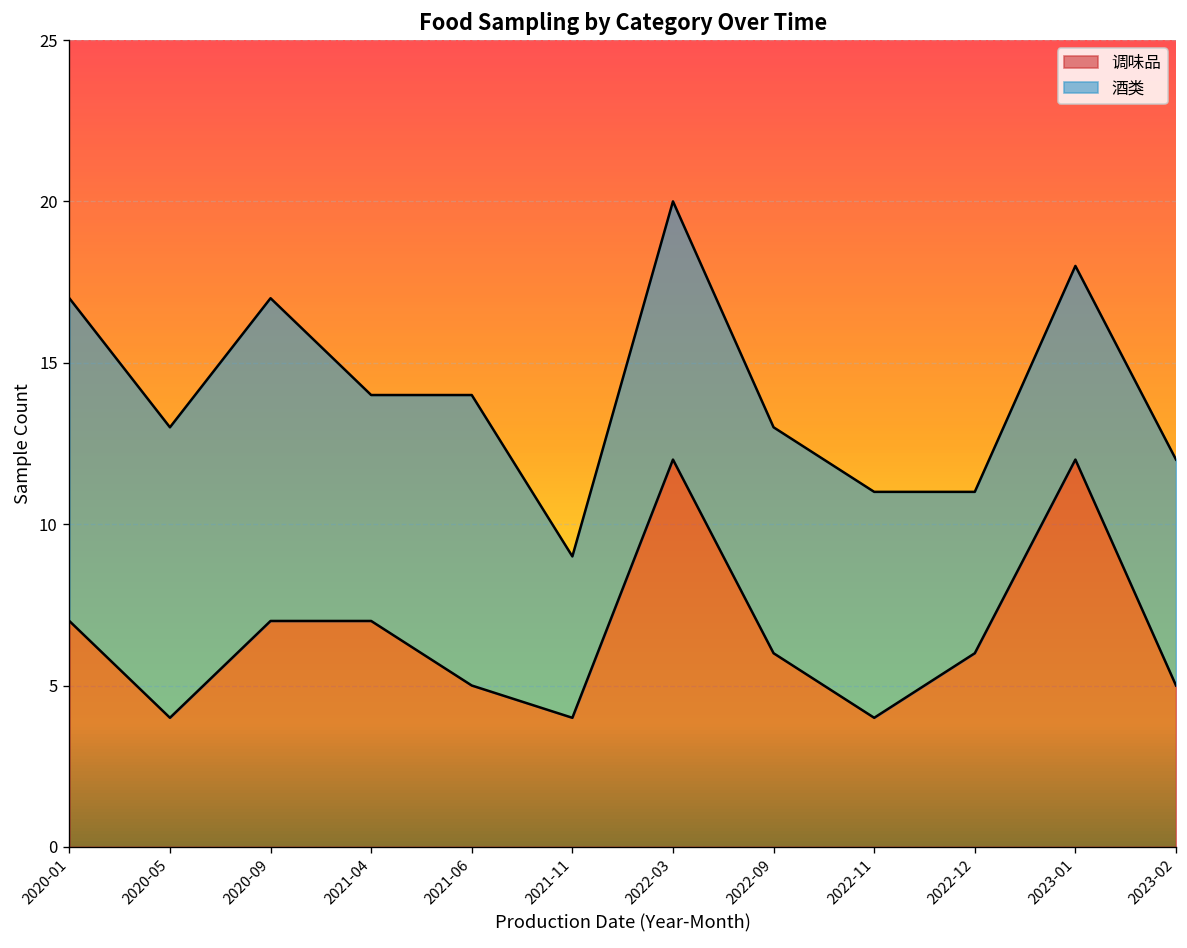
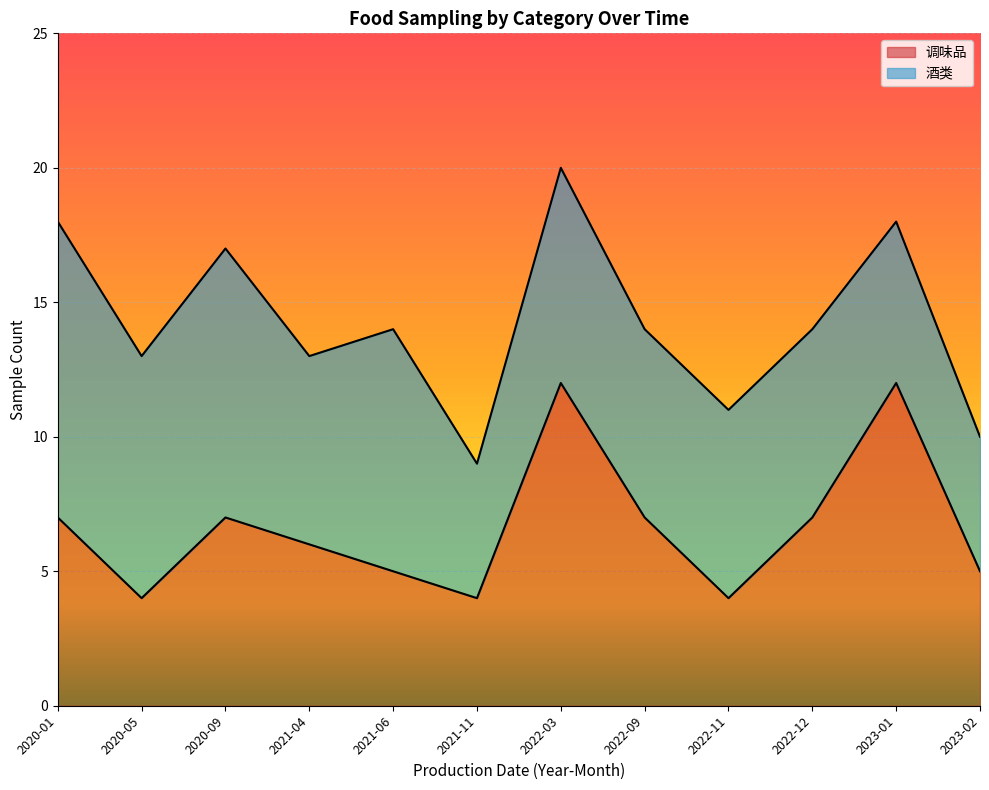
酒类, 2020-01: 10 -> 11
调味品, 2021-04: 7 -> 6
调味品, 2022-09: 6 -> 7
调味品, 2022-12: 6 -> 7
酒类, 2022-12: 5 -> 7
酒类, 2023-02: 7 -> 5
